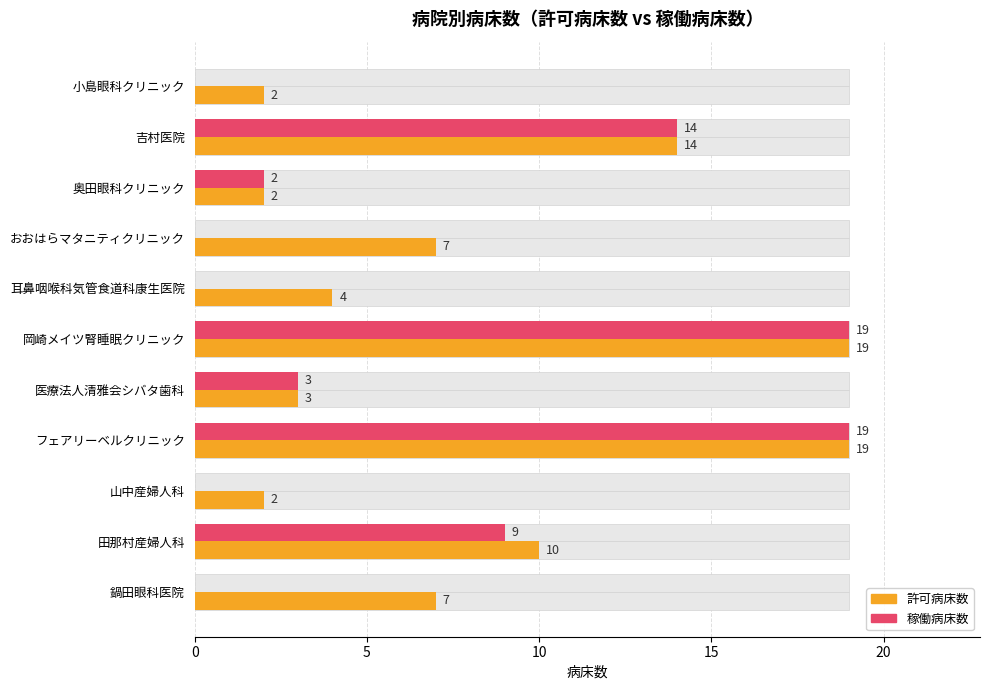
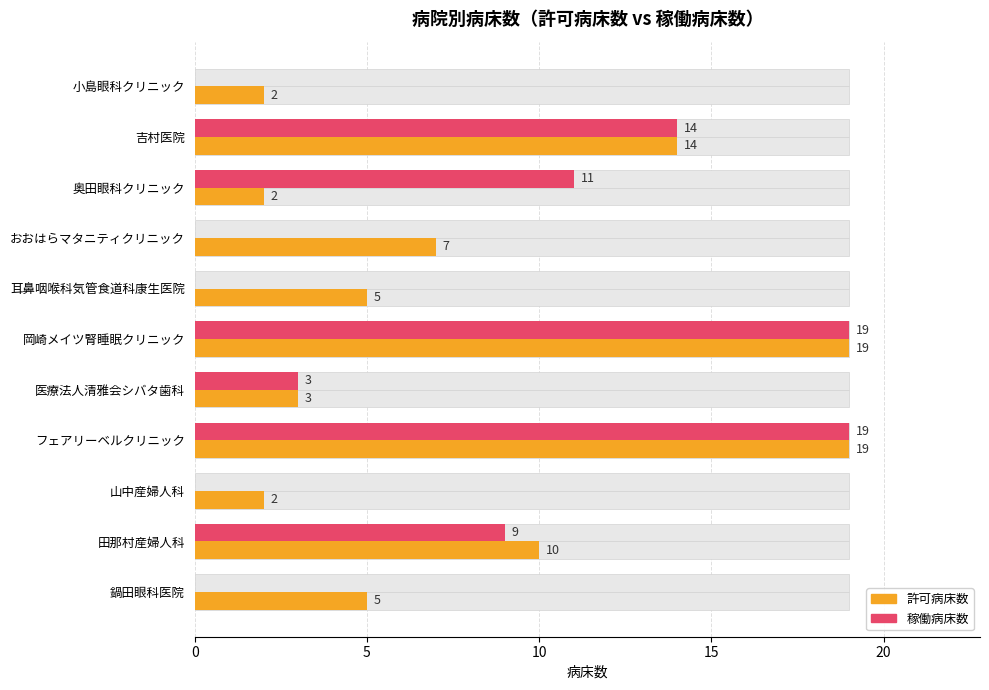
稼働病床数, 奥田眼科クリニック: 2 -> 11
許可病床数, 耳鼻咽喉科気管食道科康生医院: 4 -> 5
許可病床数, 鍋田眼科医院: 7 -> 5
